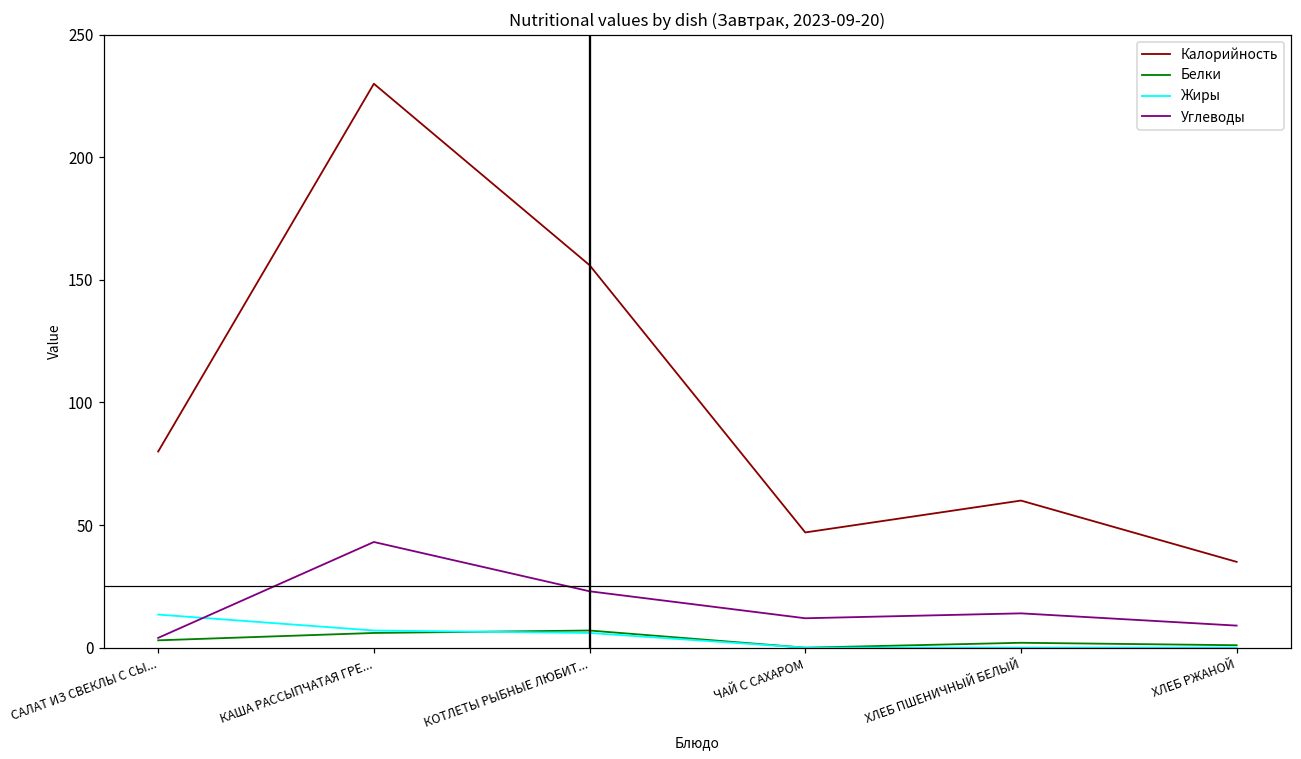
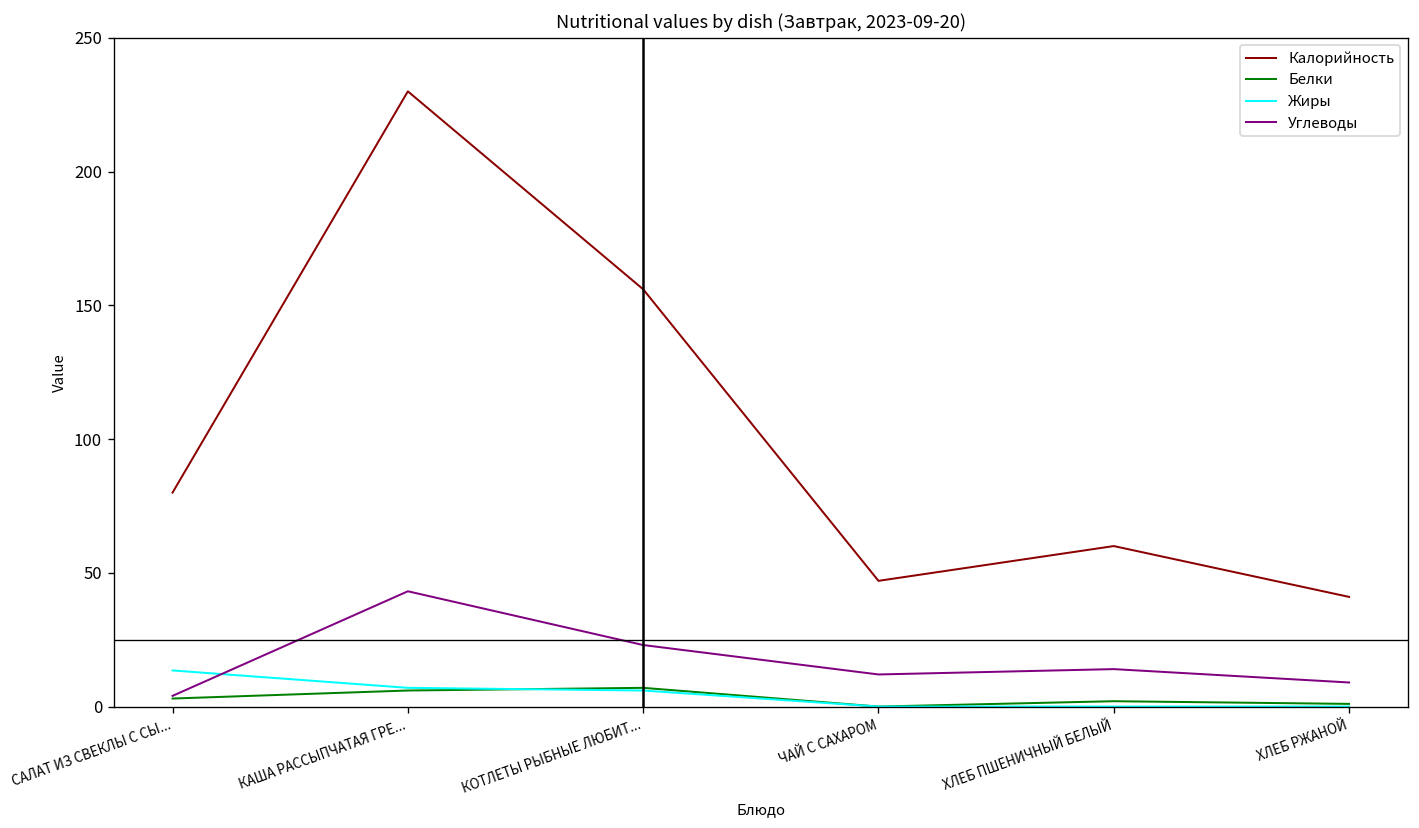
Калорийность, ХЛЕБ РЖАНОЙ: 35 -> 41
